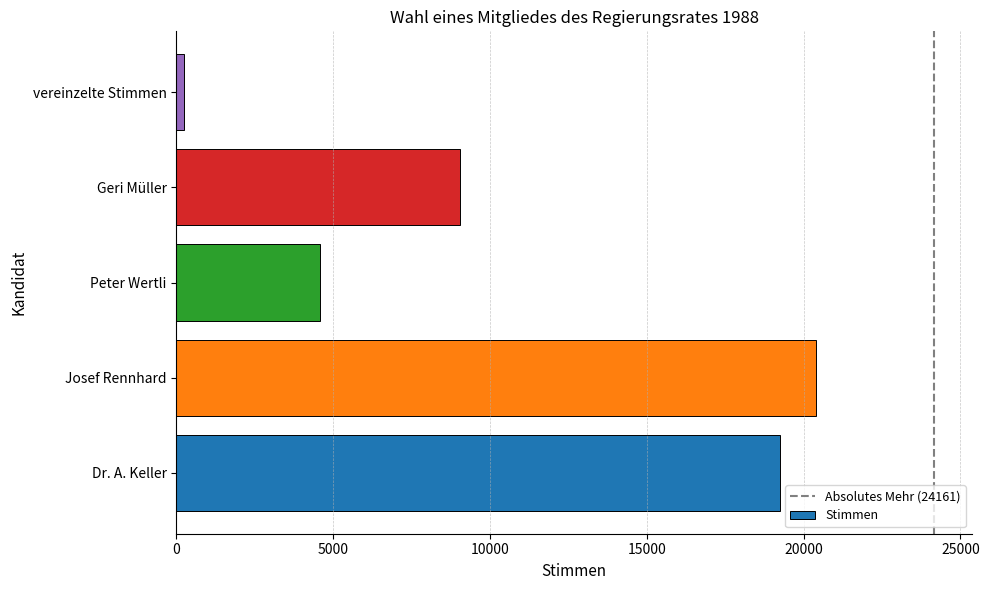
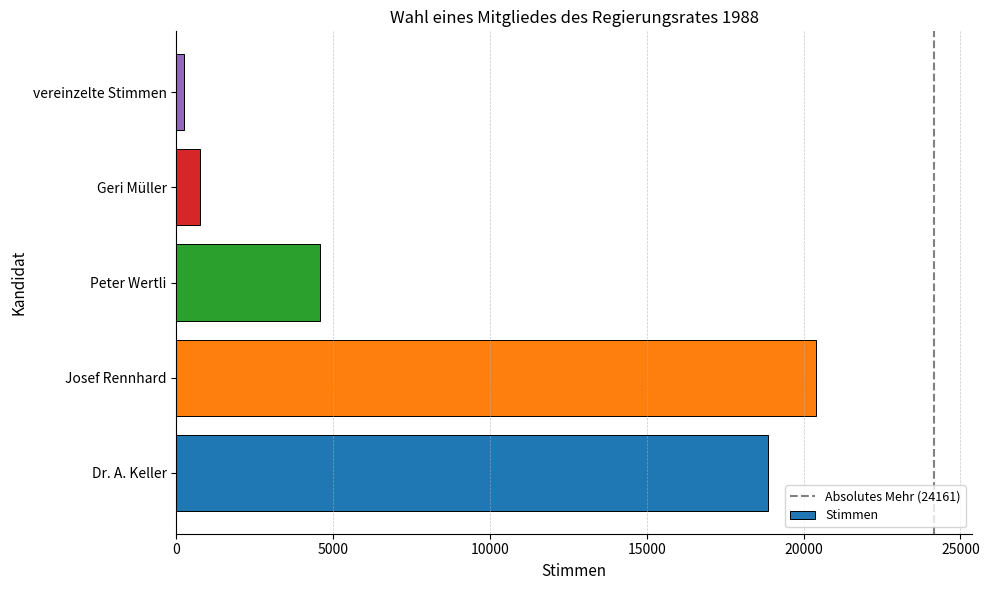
Geri Müller: 9100 -> 800
Dr. A. Keller: 19200 -> 18900
